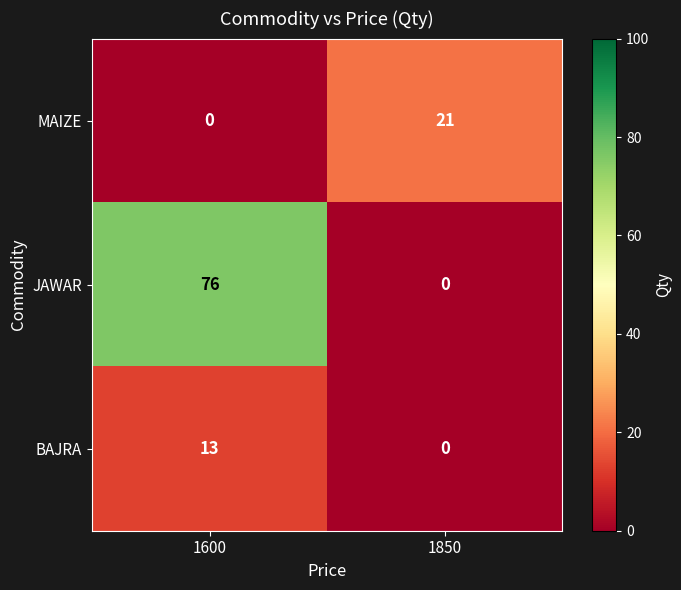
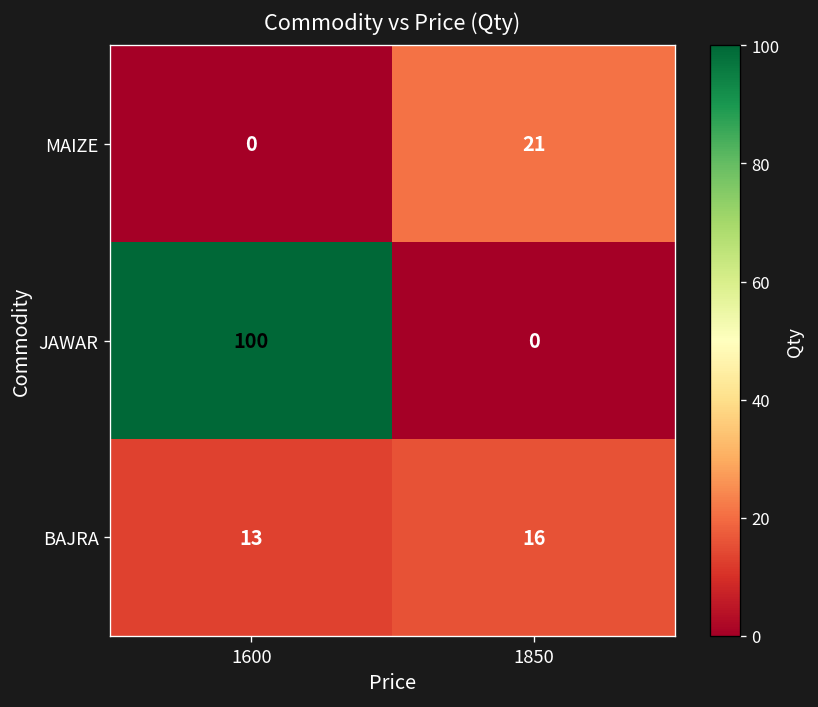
JAWAR, 1600: 76 -> 100
BAJRA, 1850: 0 -> 16
